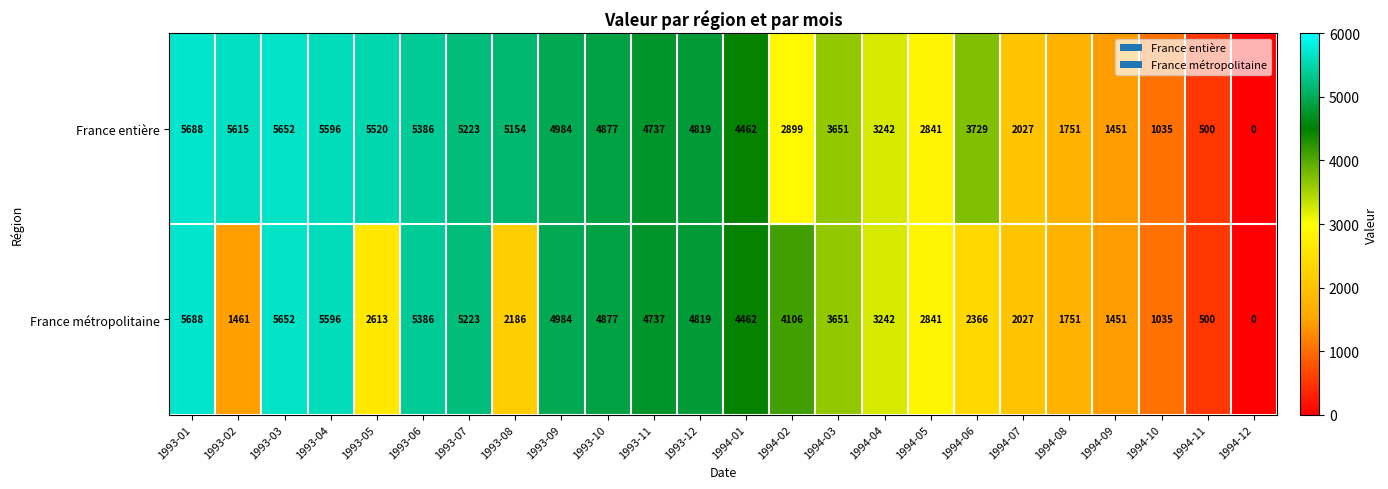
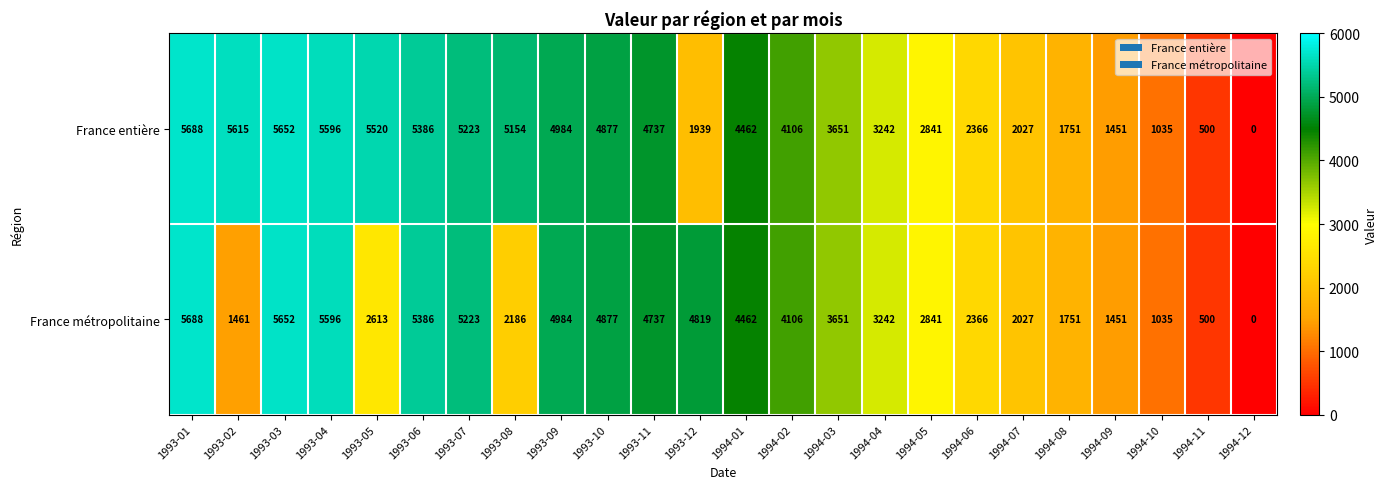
France entière, 1993-12: 4819 -> 1939
France entière, 1994-02: 2899 -> 4106
France entière, 1994-06: 3729 -> 2366
